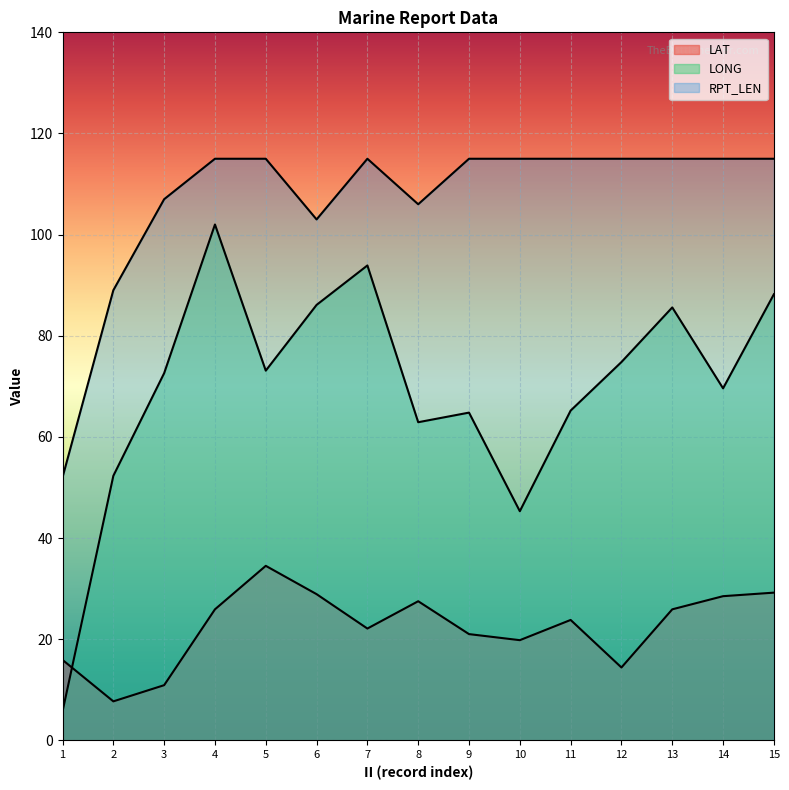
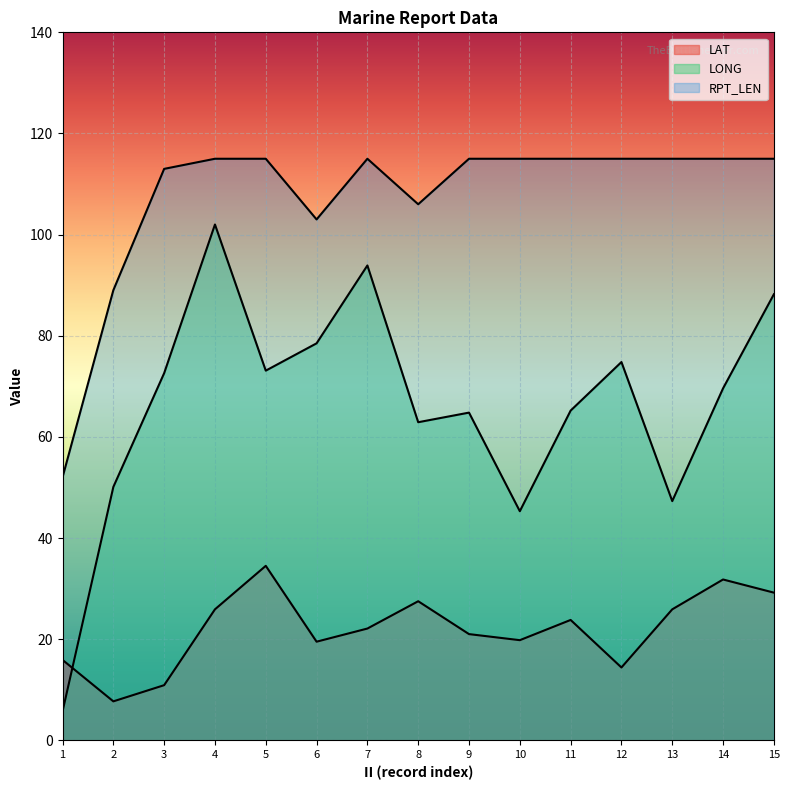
LONG, 2: 52 -> 50
RPT_LEN, 3: 107 -> 113
LAT, 6: 29 -> 20
LONG, 6: 86 -> 79
LONG, 13: 86 -> 47
LAT, 14: 29 -> 32
